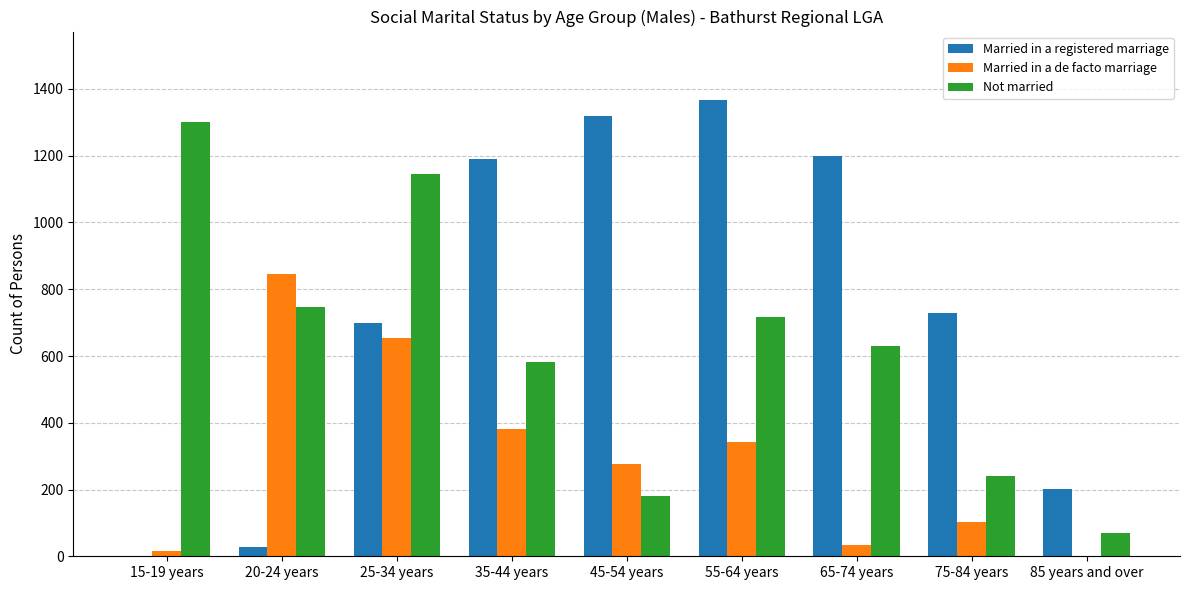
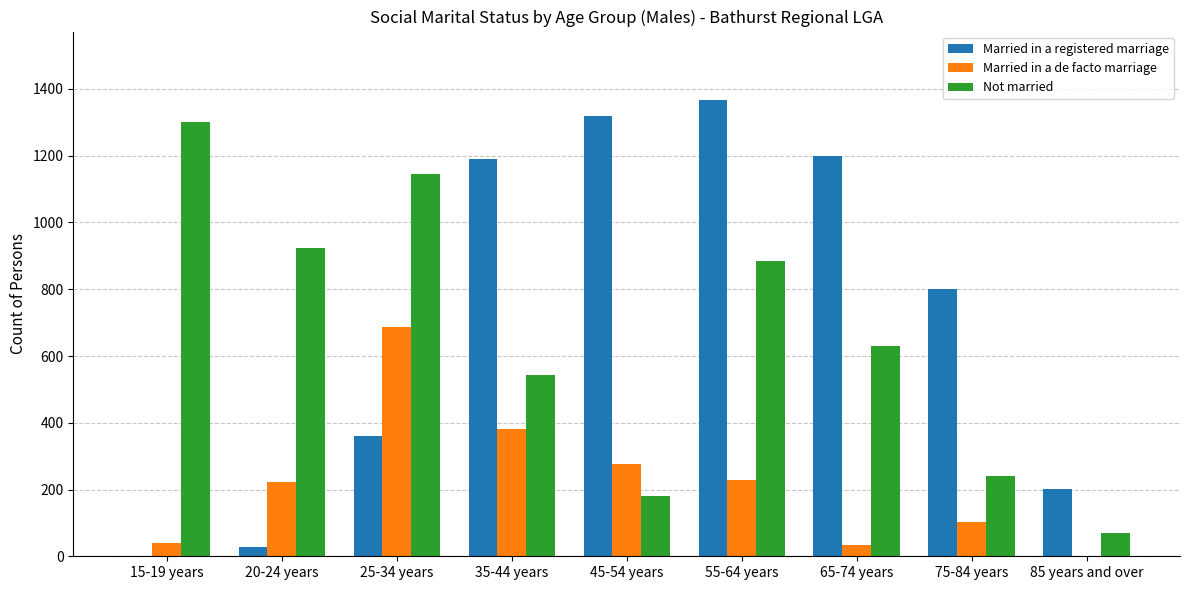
Married in a de facto marriage, 15-19 years: 20 -> 40
Married in a de facto marriage, 20-24 years: 840 -> 220
Not married, 20-24 years: 750 -> 930
Married in a registered marriage, 25-34 years: 700 -> 360
Married in a de facto marriage, 25-34 years: 650 -> 690
Not married, 35-44 years: 580 -> 540
Married in a de facto marriage, 55-64 years: 340 -> 230
Not married, 55-64 years: 720 -> 880
Married in a registered marriage, 75-84 years: 730 -> 800
